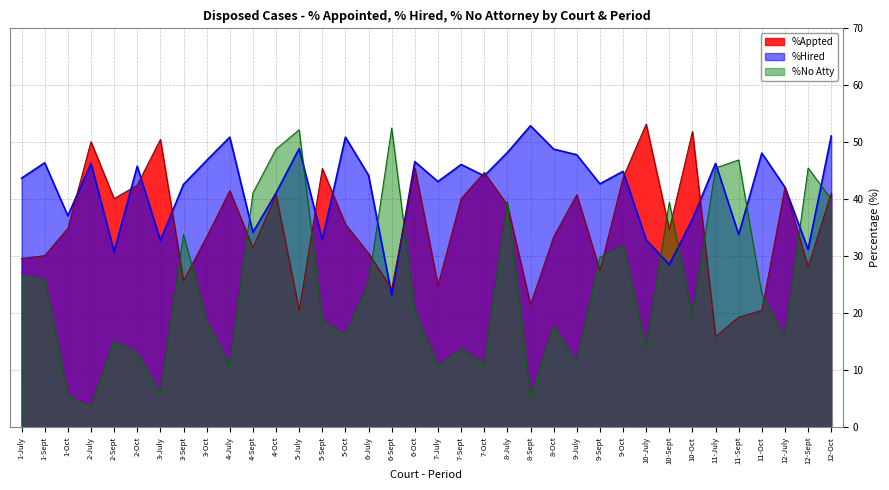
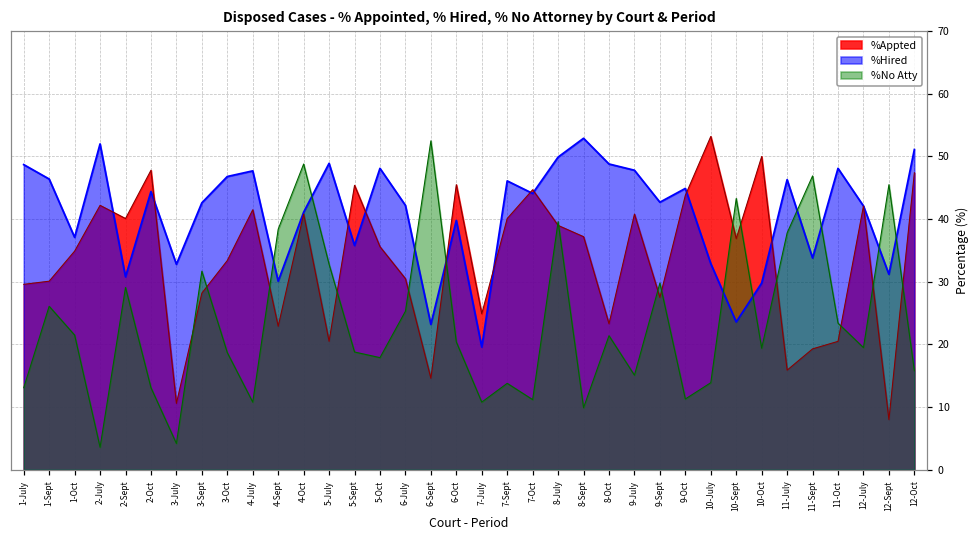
%Hired, 1-July: 44 -> 49
%No Atty, 1-July: 27 -> 13
%No Atty, 1-Oct: 6 -> 22
%Appted, 2-July: 50 -> 42
%Hired, 2-July: 46 -> 52
%No Atty, 2-Sept: 15 -> 29
%Appted, 2-Oct: 43 -> 48
%Hired, 2-Oct: 46 -> 44
%Appted, 3-July: 51 -> 11
%No Atty, 3-July: 6 -> 4
%Appted, 3-Sept: 26 -> 28
%No Atty, 3-Sept: 34 -> 32
%Hired, 4-July: 51 -> 48
%Appted, 4-Sept: 32 -> 23
%Hired, 4-Sept: 34 -> 30
%No Atty, 4-Sept: 41 -> 38
%No Atty, 5-July: 52 -> 33
%Hired, 5-Sept: 33 -> 36
%Hired, 5-Oct: 51 -> 48
%No Atty, 5-Oct: 16 -> 18
%Hired, 6-July: 44 -> 42
%Appted, 6-Sept: 24 -> 15
%Hired, 6-Oct: 47 -> 40
%Hired, 7-July: 43 -> 20
%Hired, 8-July: 48 -> 50
%Appted, 8-Sept: 22 -> 37
%No Atty, 8-Sept: 5 -> 10
%Appted, 8-Oct: 33 -> 23
%No Atty, 8-Oct: 18 -> 21
%No Atty, 9-July: 11 -> 15
%No Atty, 9-Oct: 32 -> 11
%Appted, 10-Sept: 35 -> 37
%Hired, 10-Sept: 29 -> 24
%No Atty, 10-Sept: 40 -> 43
%Appted, 10-Oct: 52 -> 50
%Hired, 10-Oct: 37 -> 30
%No Atty, 11-July: 46 -> 38
%No Atty, 12-July: 16 -> 20
%Appted, 12-Sept: 28 -> 8
%Appted, 12-Oct: 41 -> 47
%No Atty, 12-Oct: 40 -> 16
